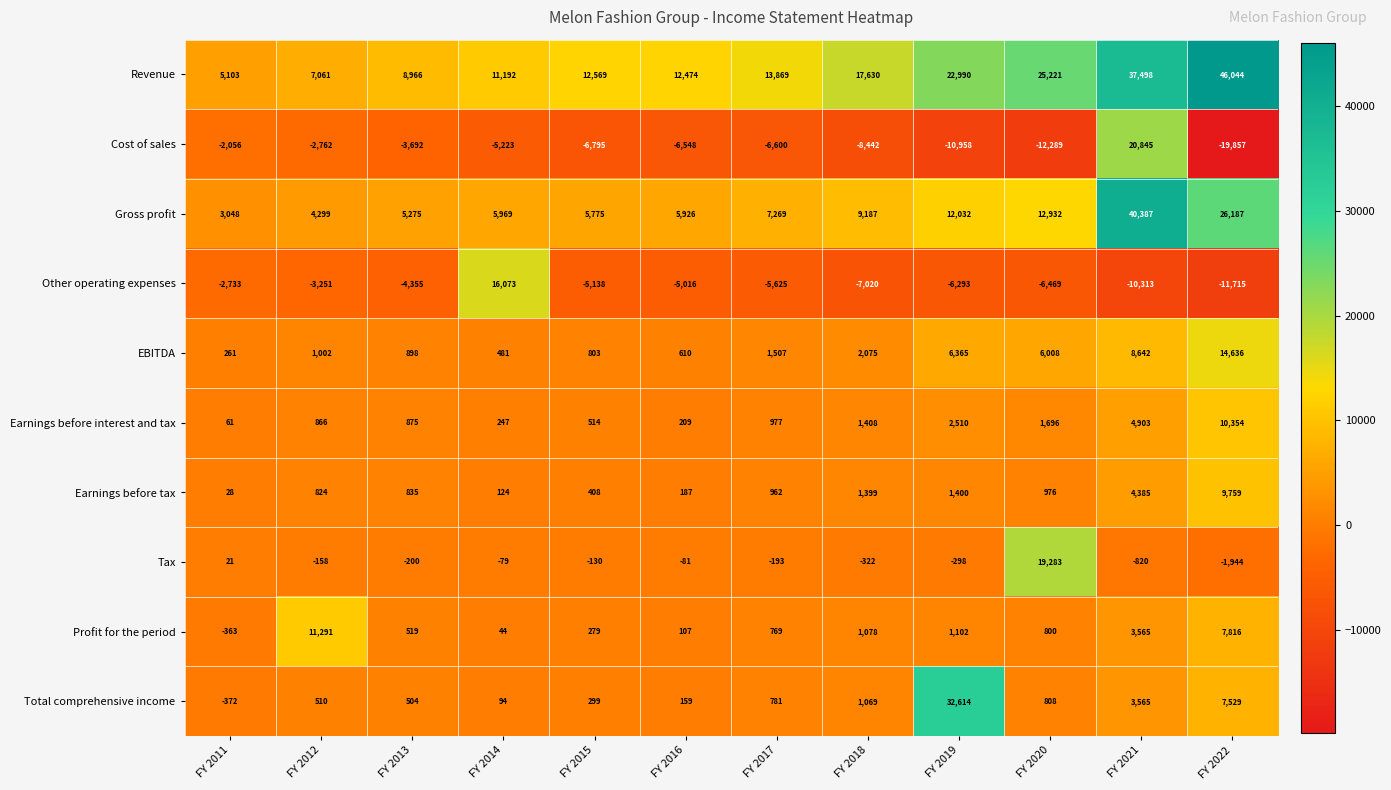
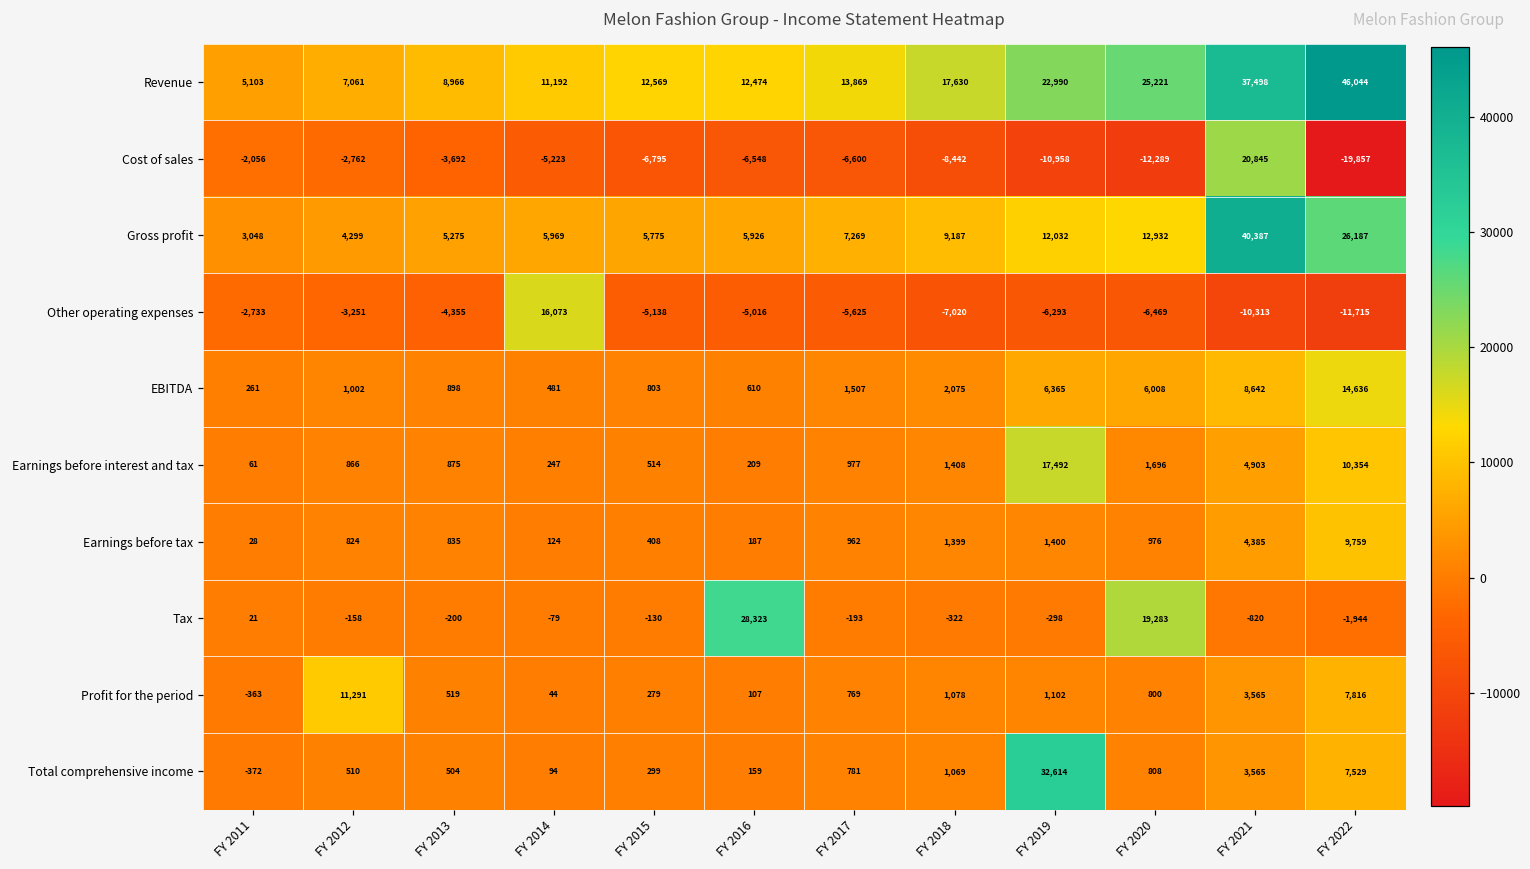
Earnings before interest and tax, FY 2019: 2,510 -> 17,492
Tax, FY 2016: -81 -> 28,323
